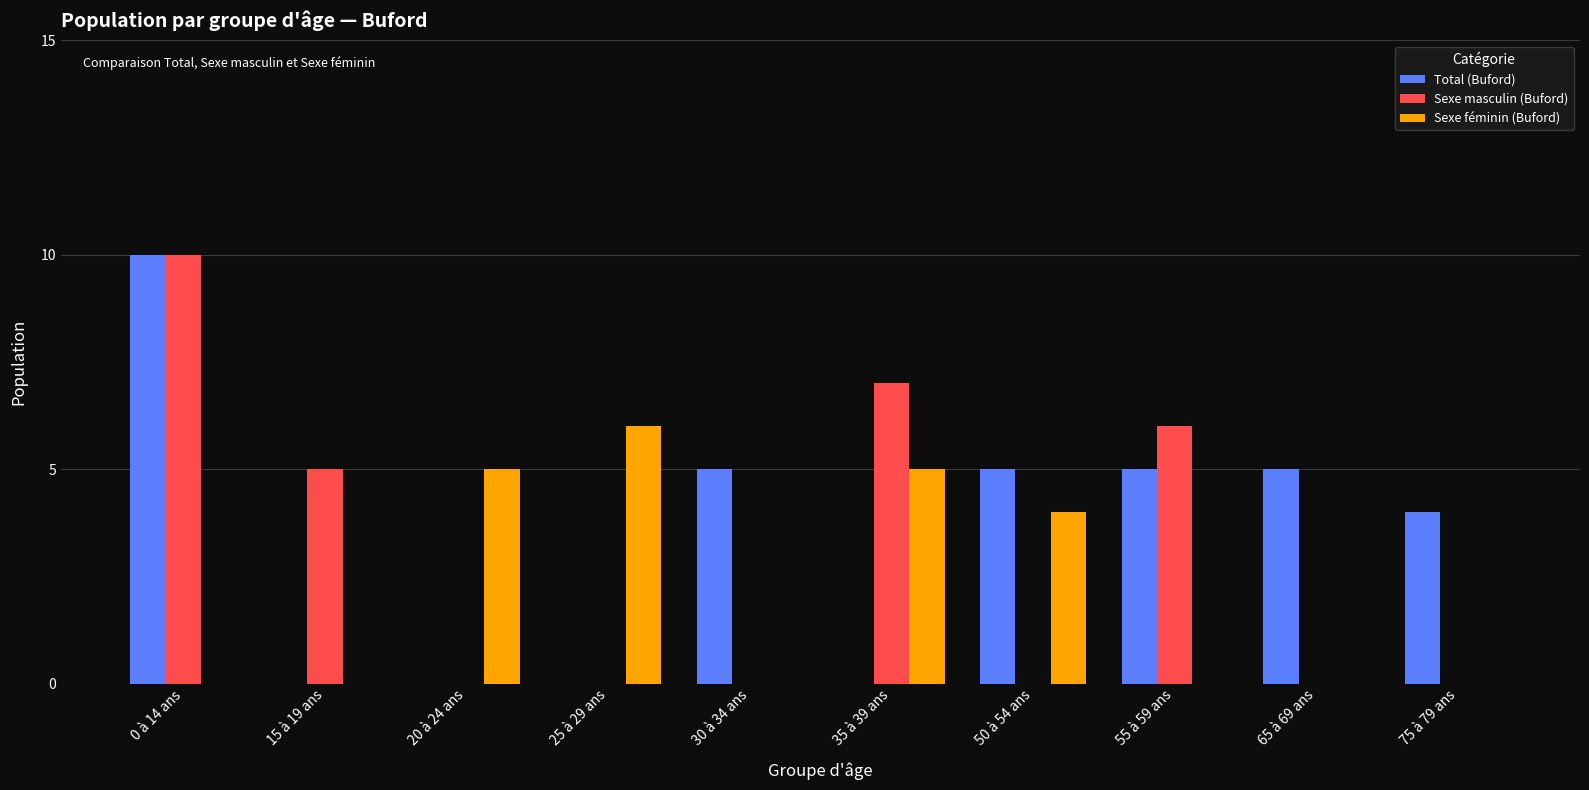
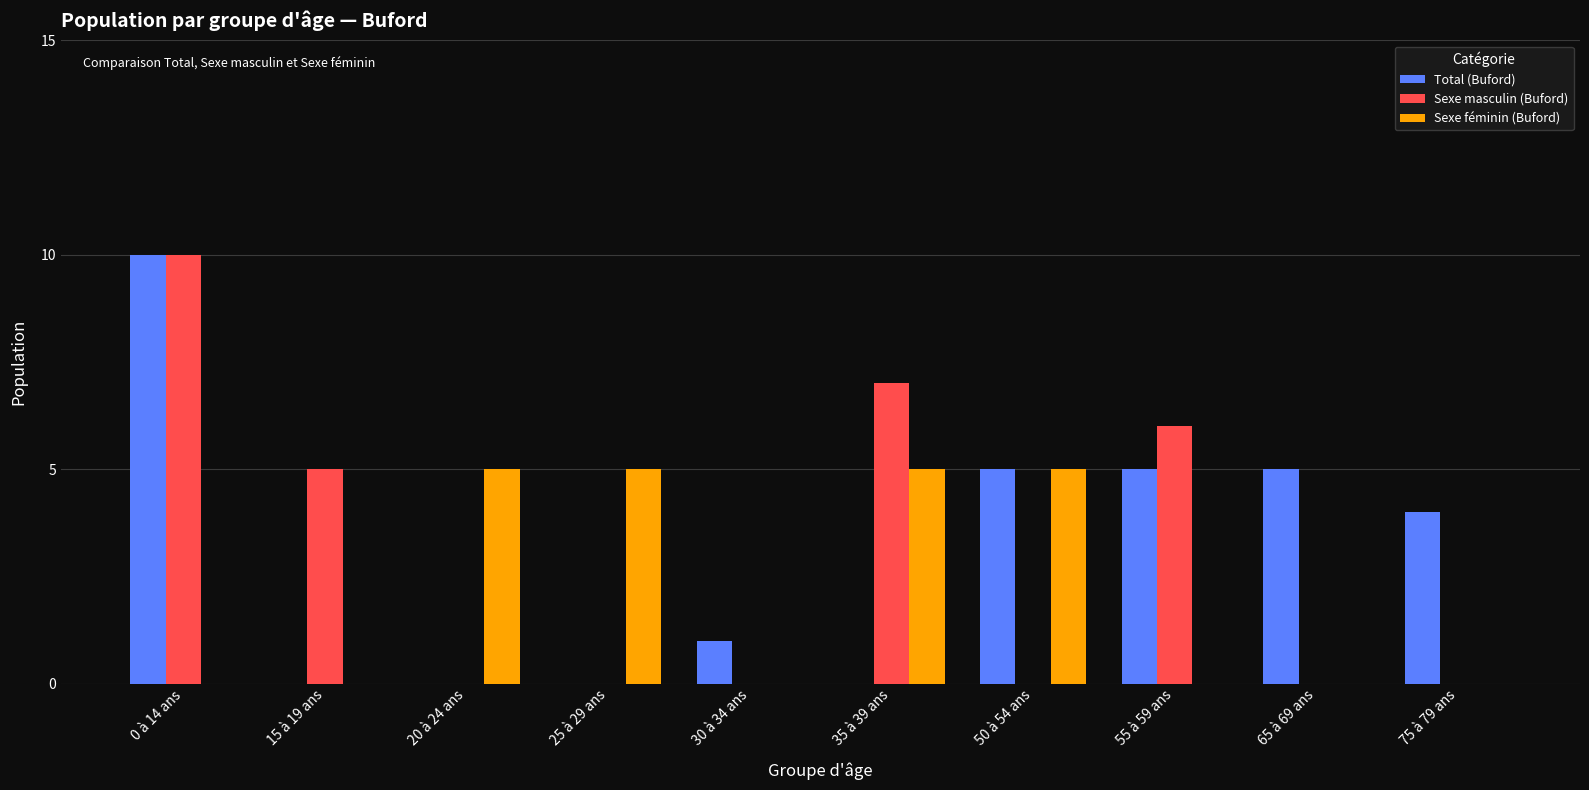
Sexe féminin (Buford), 25 à 29 ans: 6 -> 5
Total (Buford), 30 à 34 ans: 5 -> 1
Sexe féminin (Buford), 50 à 54 ans: 4 -> 5
